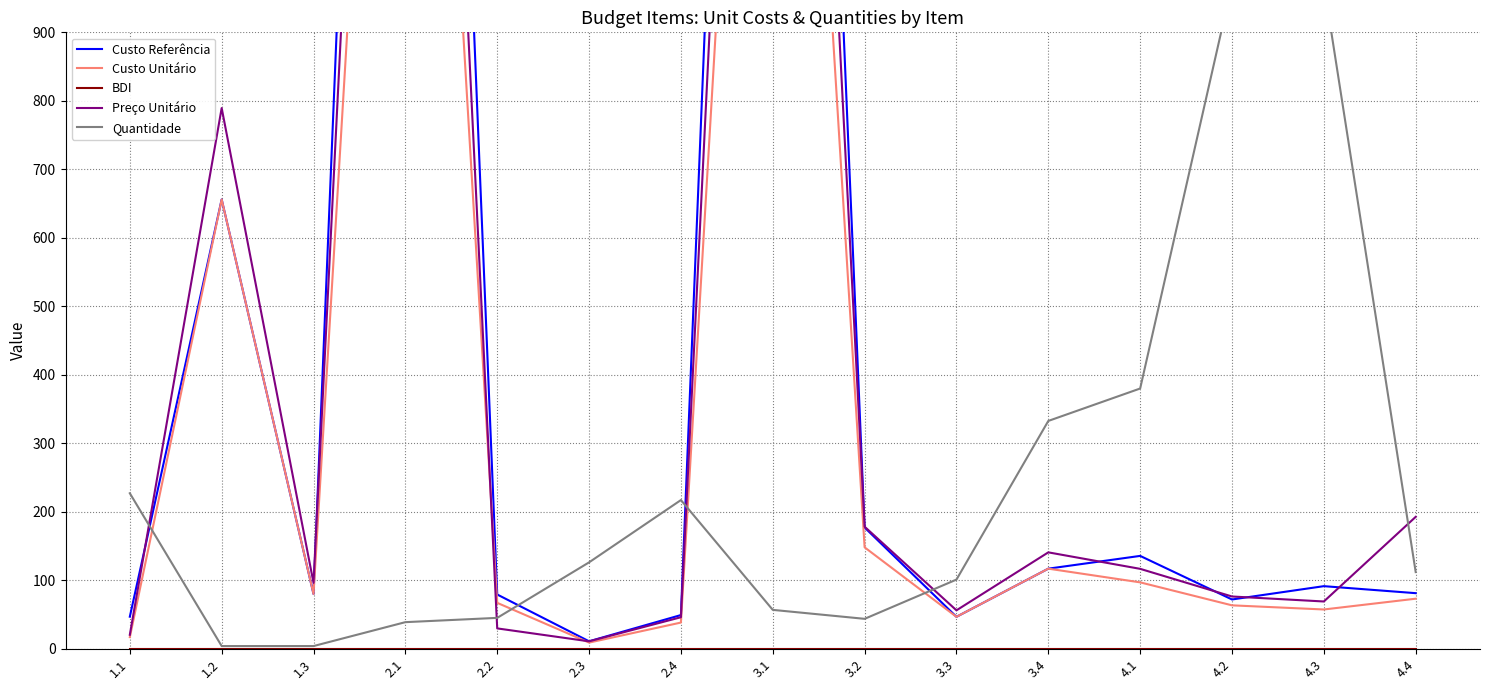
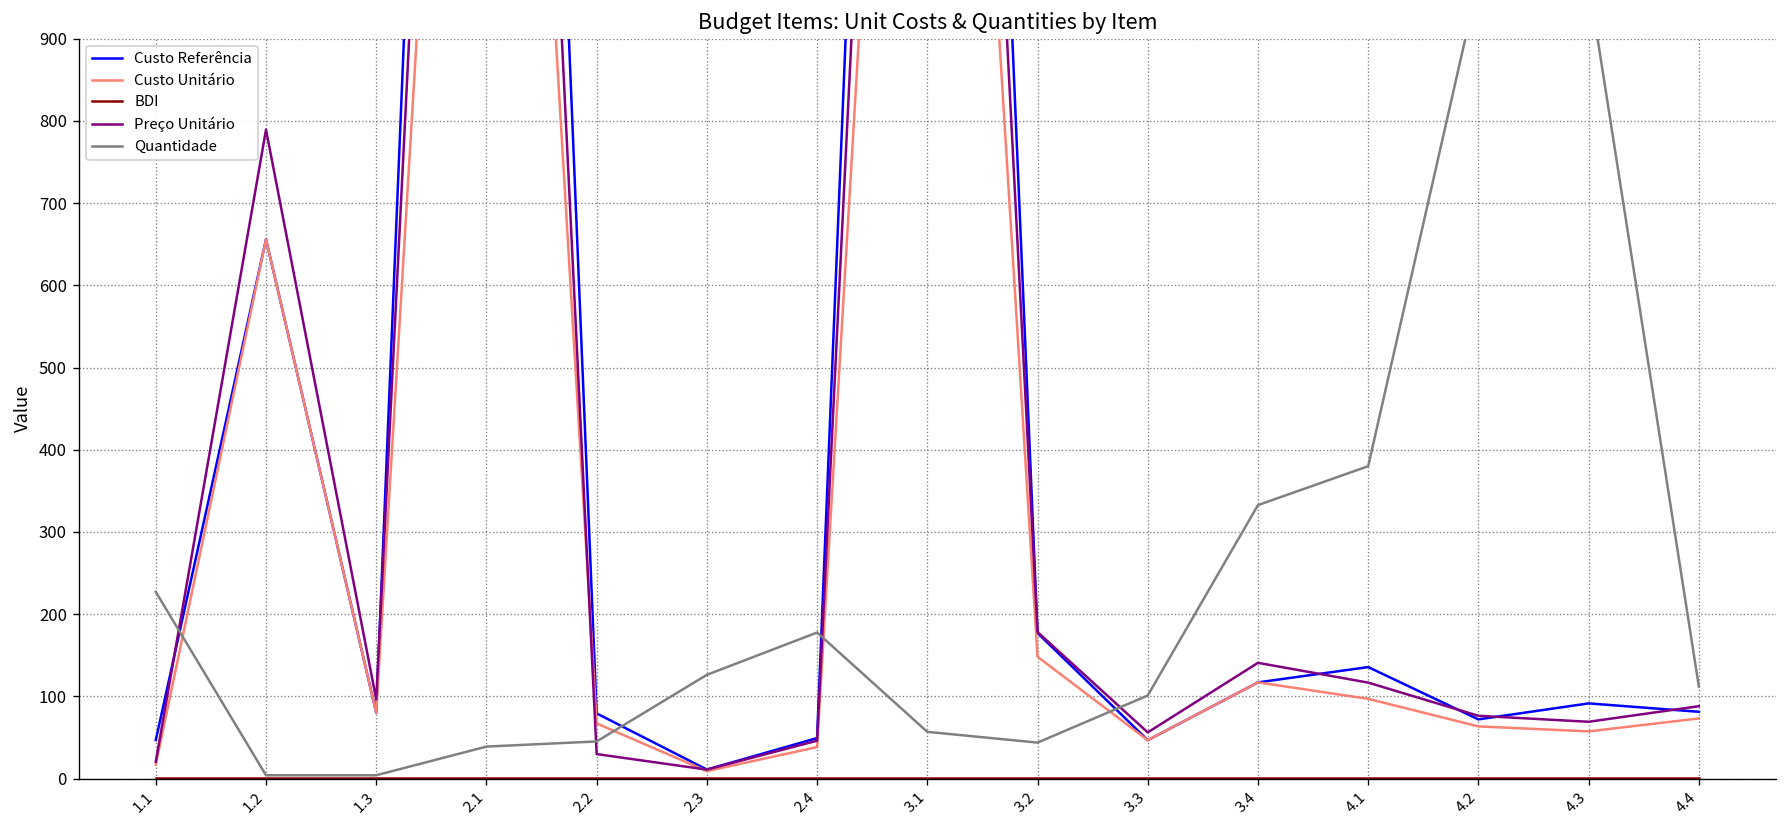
Quantidade, 2.4: 220 -> 180
Preço Unitário, 4.4: 190 -> 90
